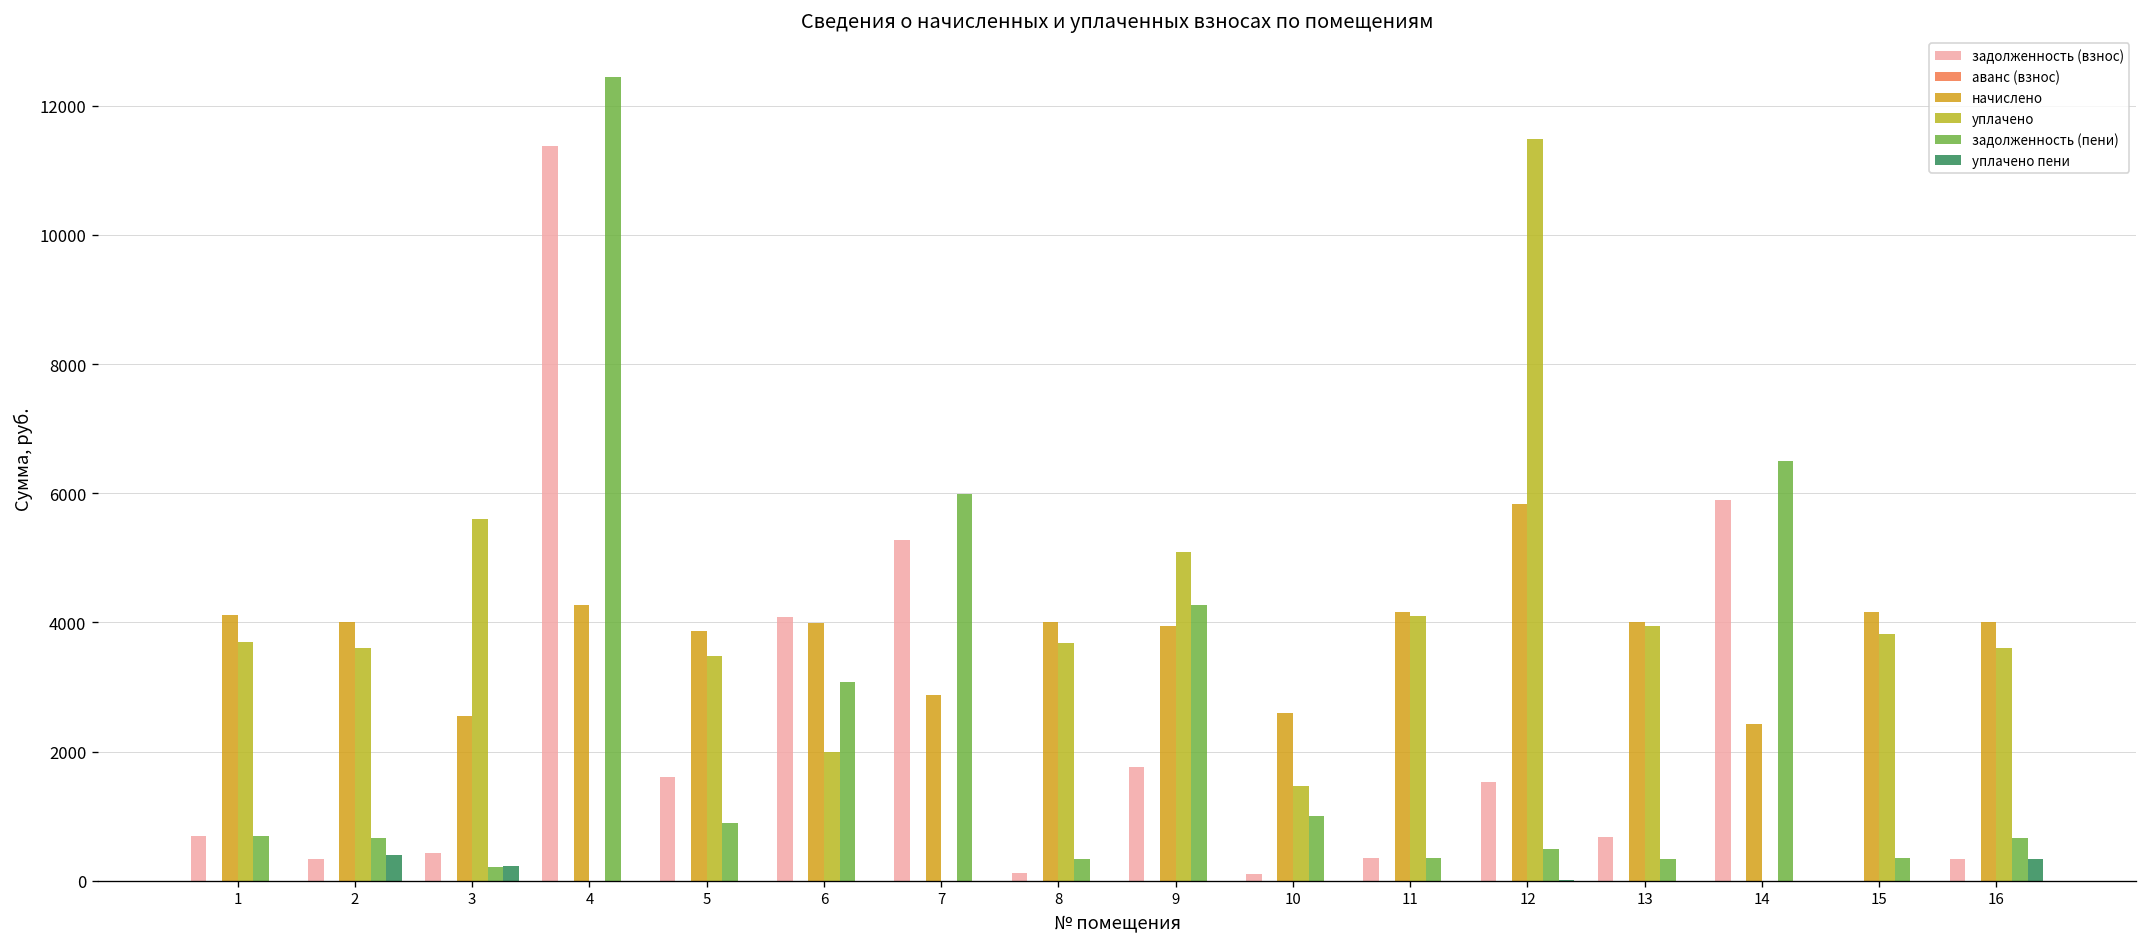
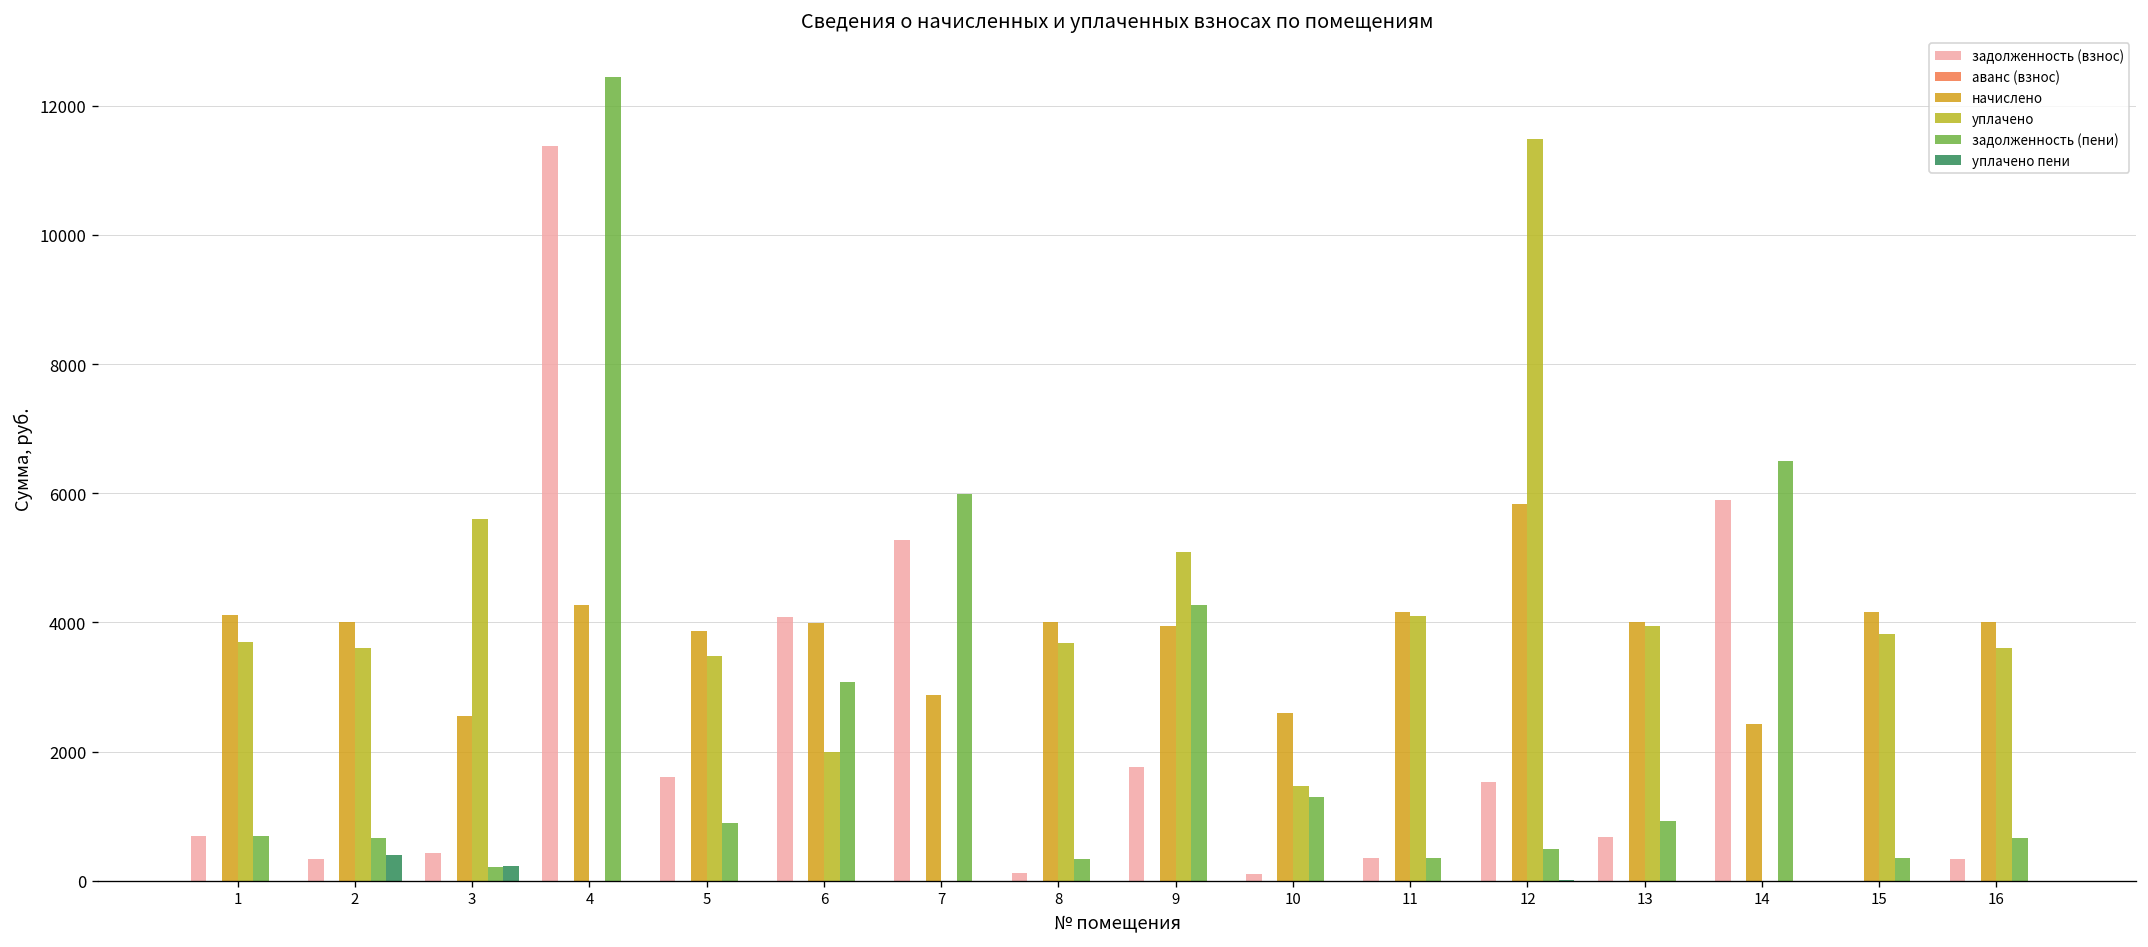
задолженность (пени), 10: 1000 -> 1300
задолженность (пени), 13: 300 -> 900
уплачено пени, 16: 300 -> 0
